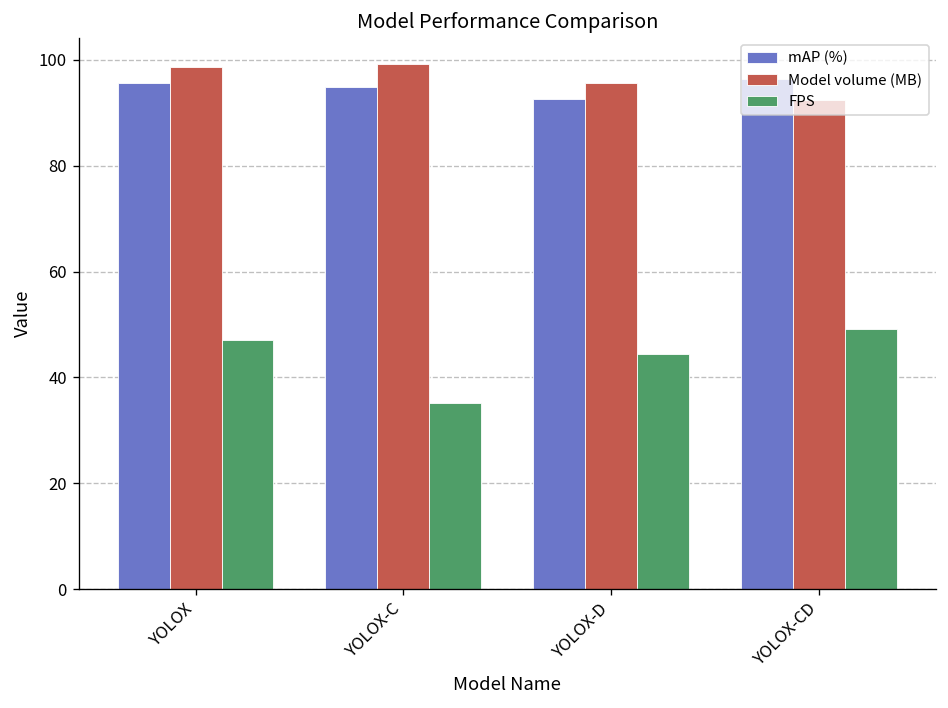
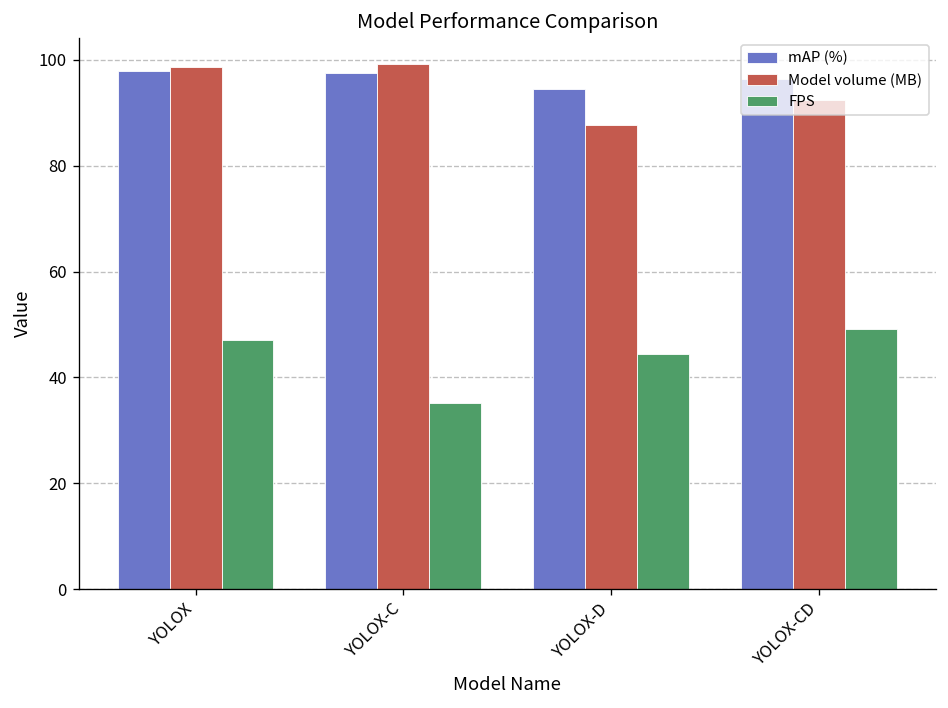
mAP (%), YOLOX: 96 -> 98
mAP (%), YOLOX-C: 95 -> 98
mAP (%), YOLOX-D: 93 -> 94
Model volume (MB), YOLOX-D: 96 -> 88
